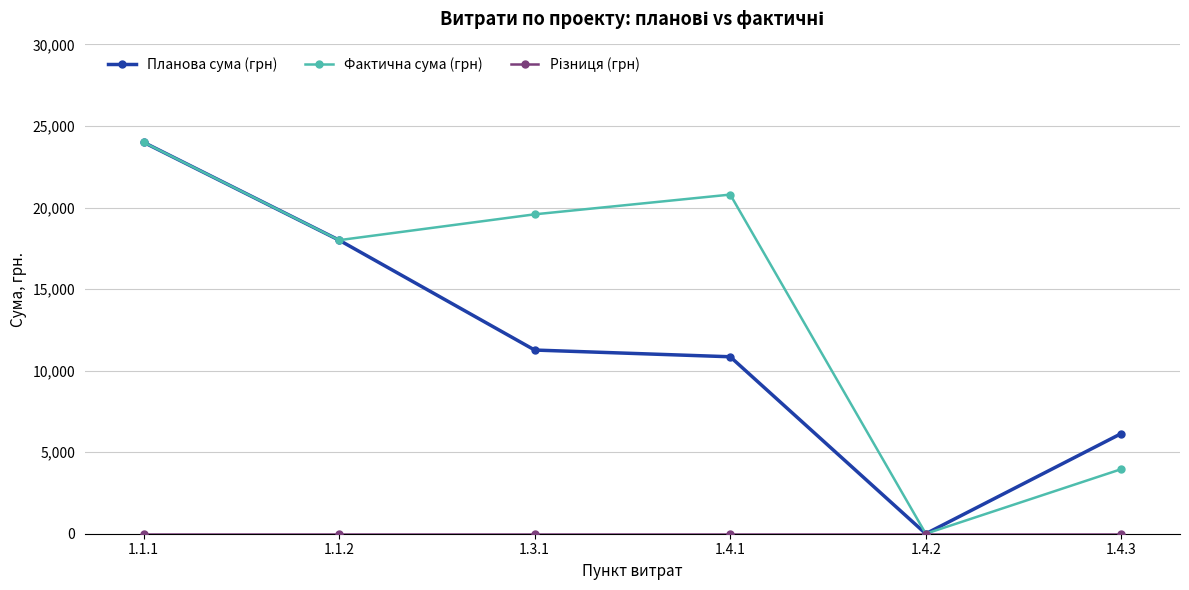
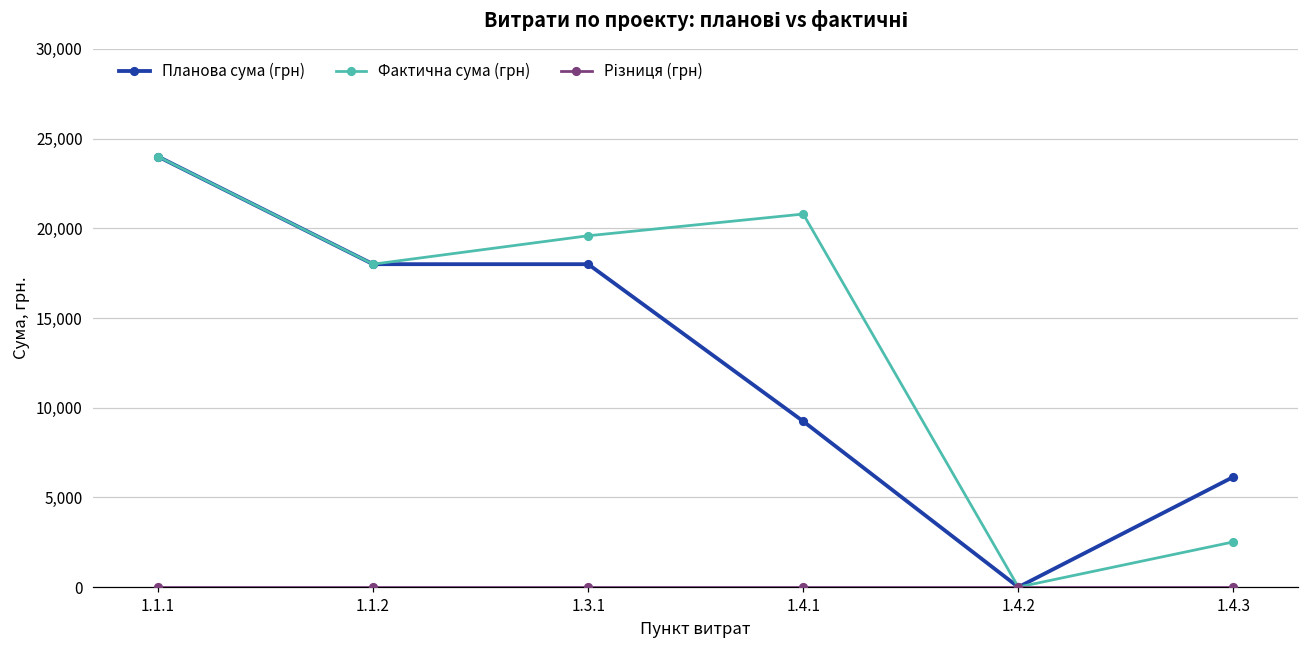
Планова сума (грн), 1.3.1: 11,300 -> 18,000
Планова сума (грн), 1.4.1: 10,900 -> 9,200
Фактична сума (грн), 1.4.3: 4,000 -> 2,500
